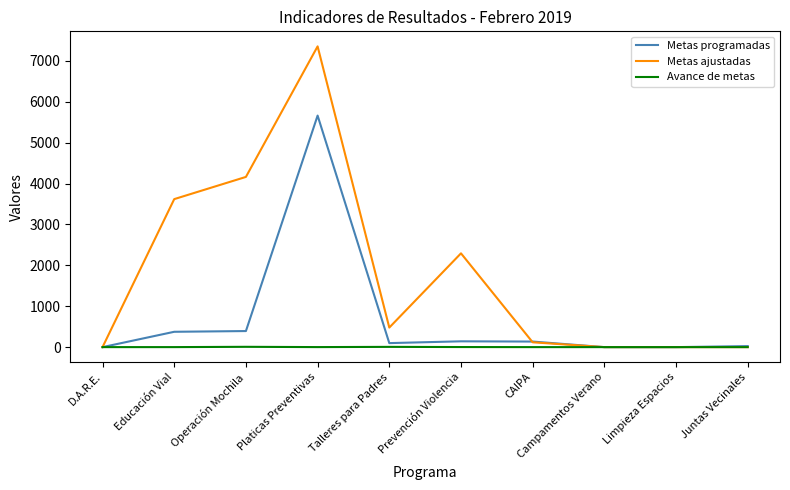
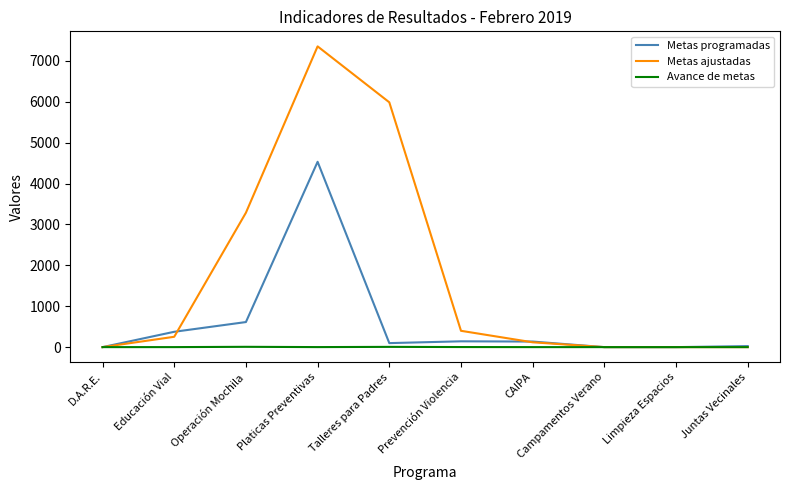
Metas ajustadas, Educación Vial: 3600 -> 300
Metas programadas, Operación Mochila: 400 -> 600
Metas ajustadas, Operación Mochila: 4200 -> 3300
Metas programadas, Platicas Preventivas: 5700 -> 4500
Metas ajustadas, Talleres para Padres: 500 -> 6000
Metas ajustadas, Prevención Violencia: 2300 -> 400
